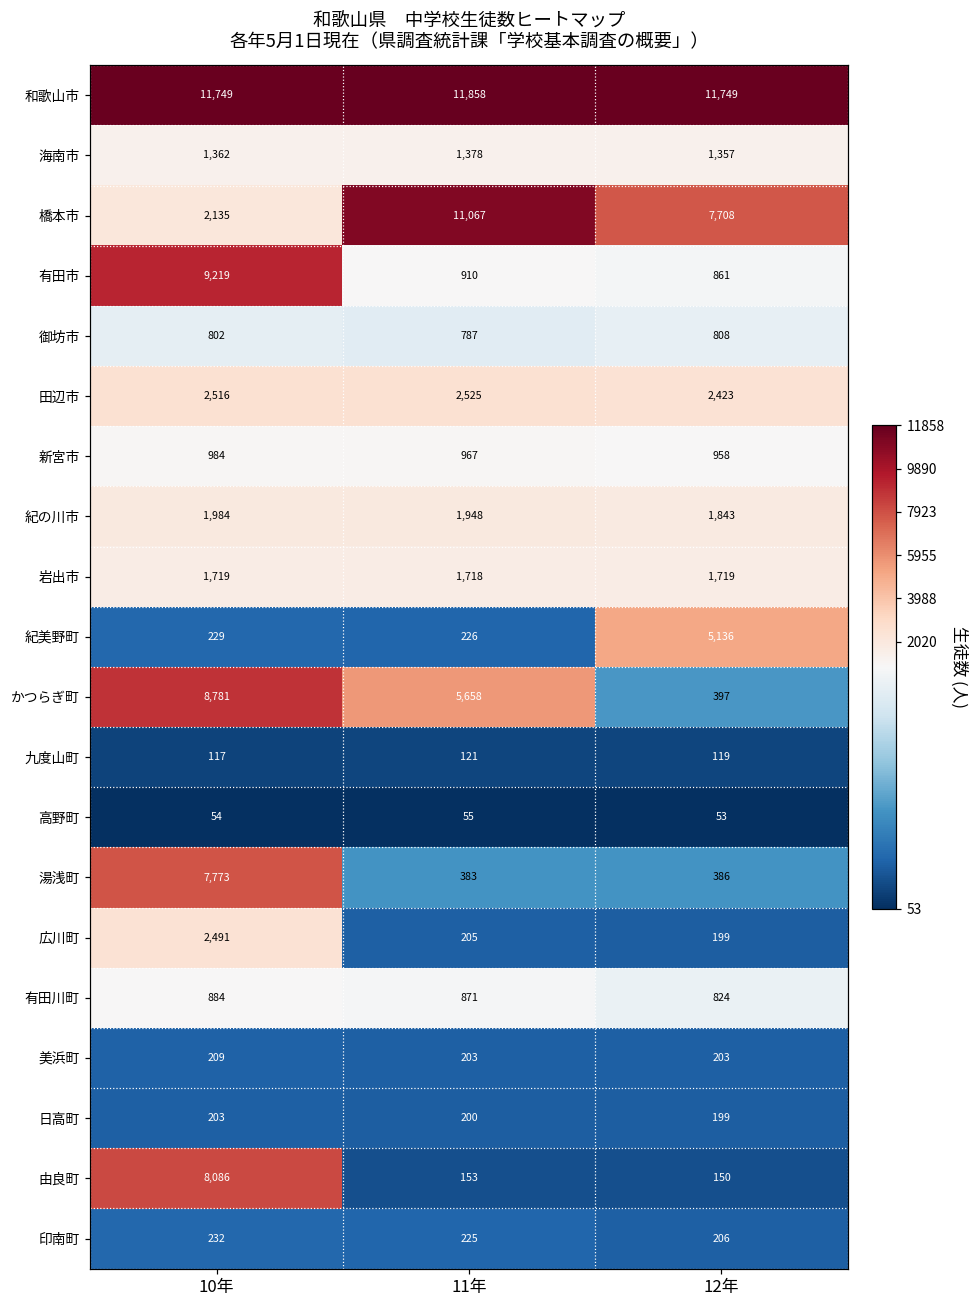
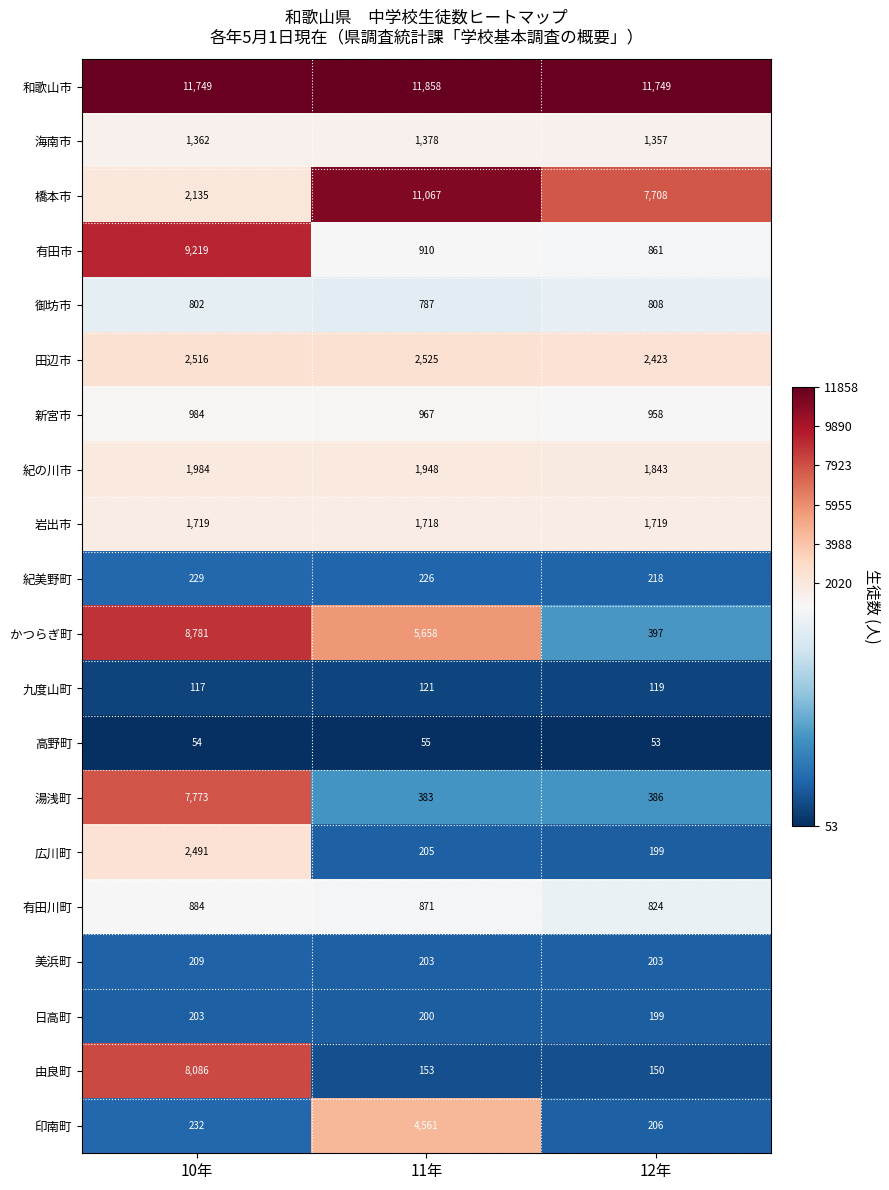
紀美野町, 12年: 5,136 -> 218
印南町, 11年: 225 -> 4,561
